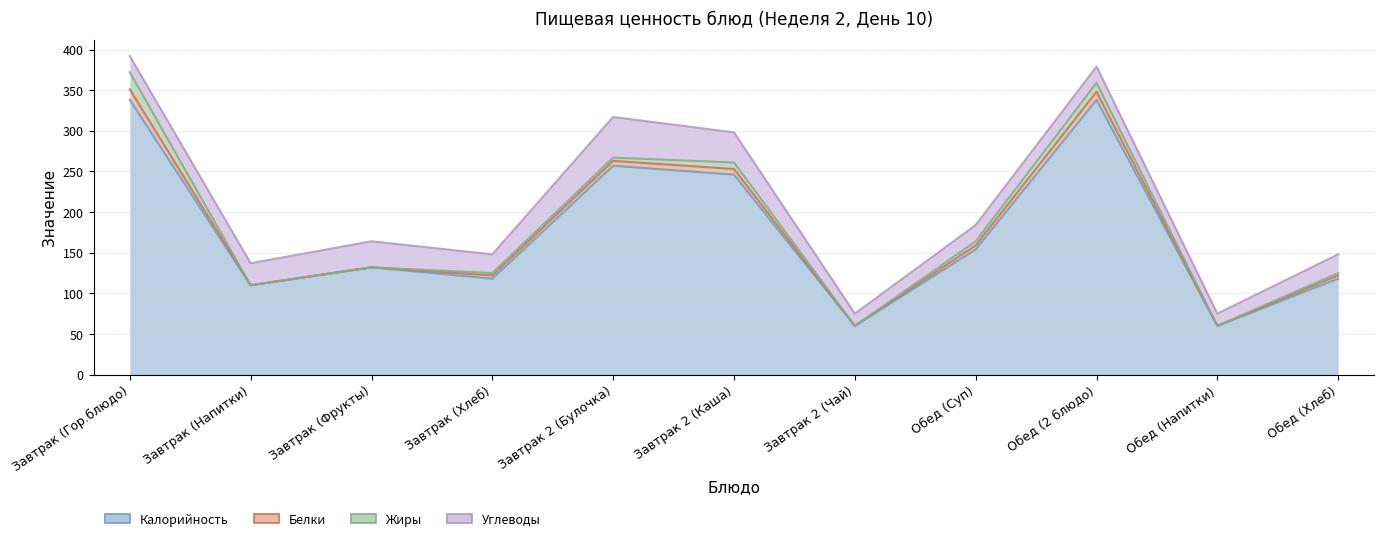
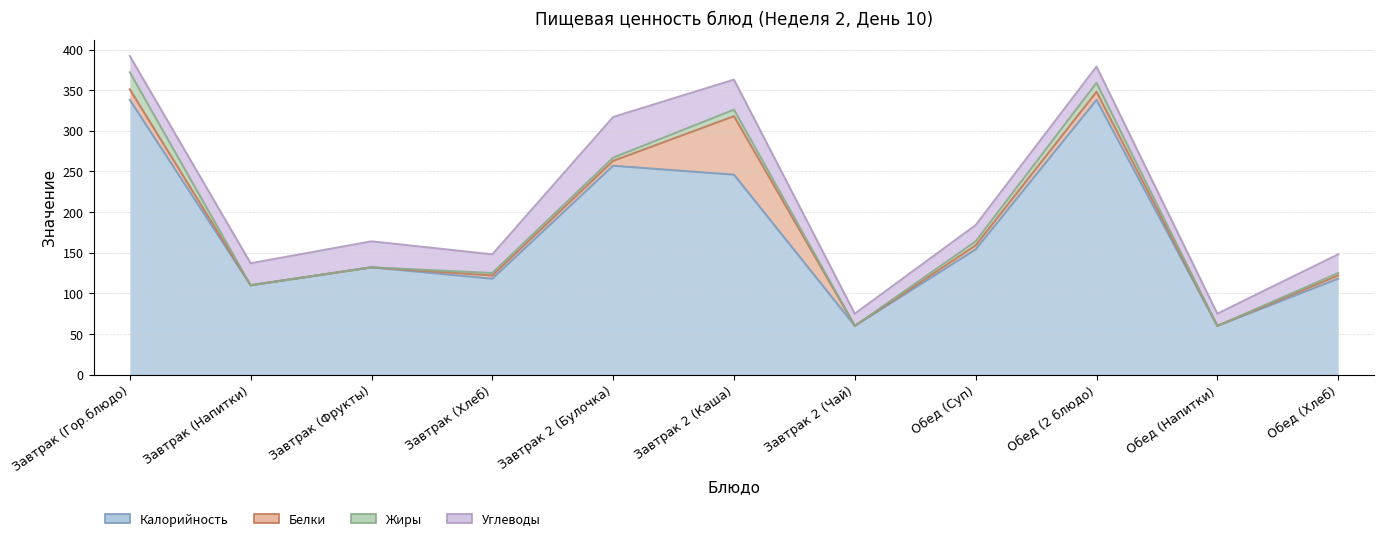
Белки, Завтрак 2 (Каша): 10 -> 70
